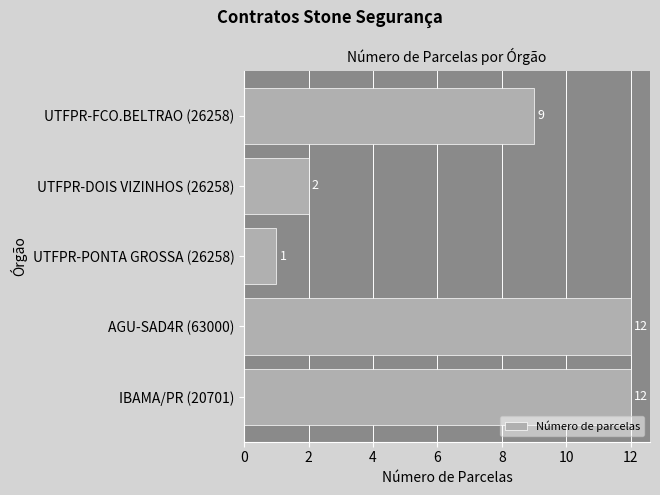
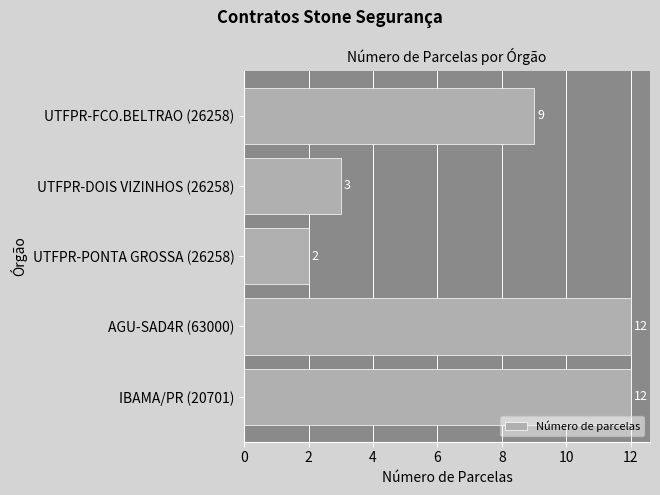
UTFPR-DOIS VIZINHOS (26258): 2 -> 3
UTFPR-PONTA GROSSA (26258): 1 -> 2
